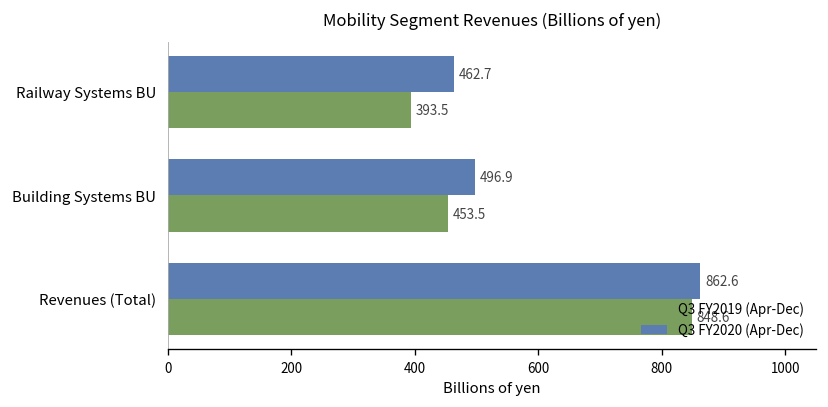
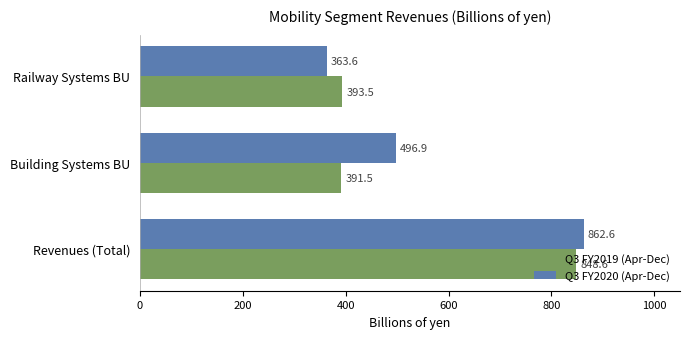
Q3 FY2020 (Apr-Dec), Railway Systems BU: 462.7 -> 363.6
Q3 FY2019 (Apr-Dec), Building Systems BU: 453.5 -> 391.5
